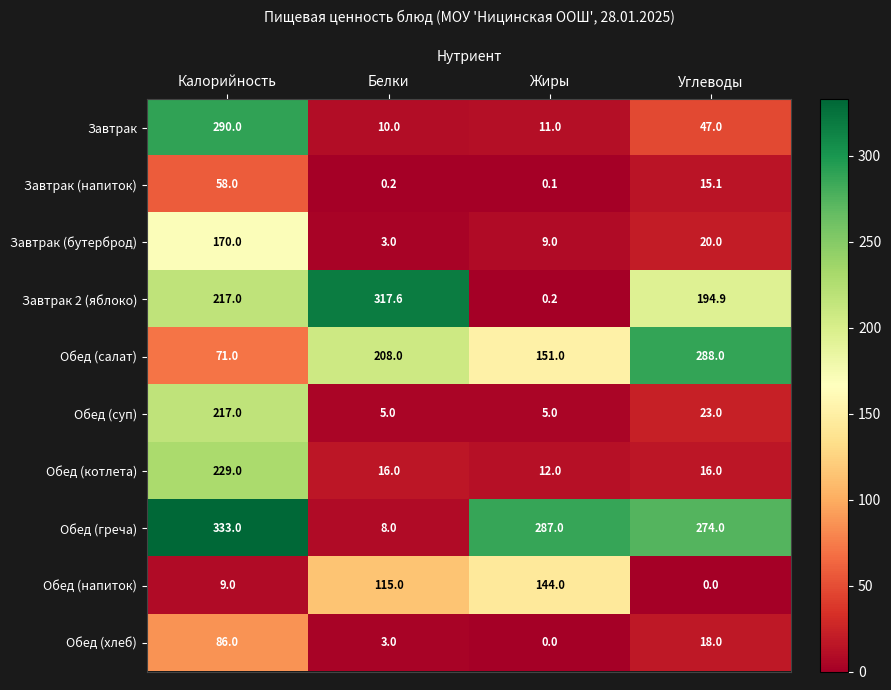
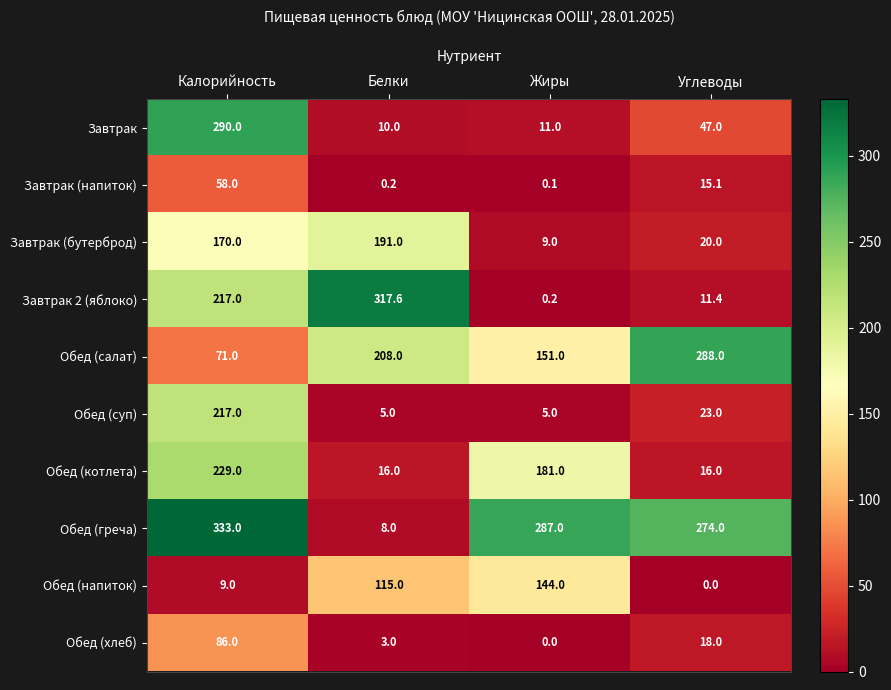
Завтрак (бутерброд), Белки: 3.0 -> 191.0
Завтрак 2 (яблоко), Углеводы: 194.9 -> 11.4
Обед (котлета), Жиры: 12.0 -> 181.0
